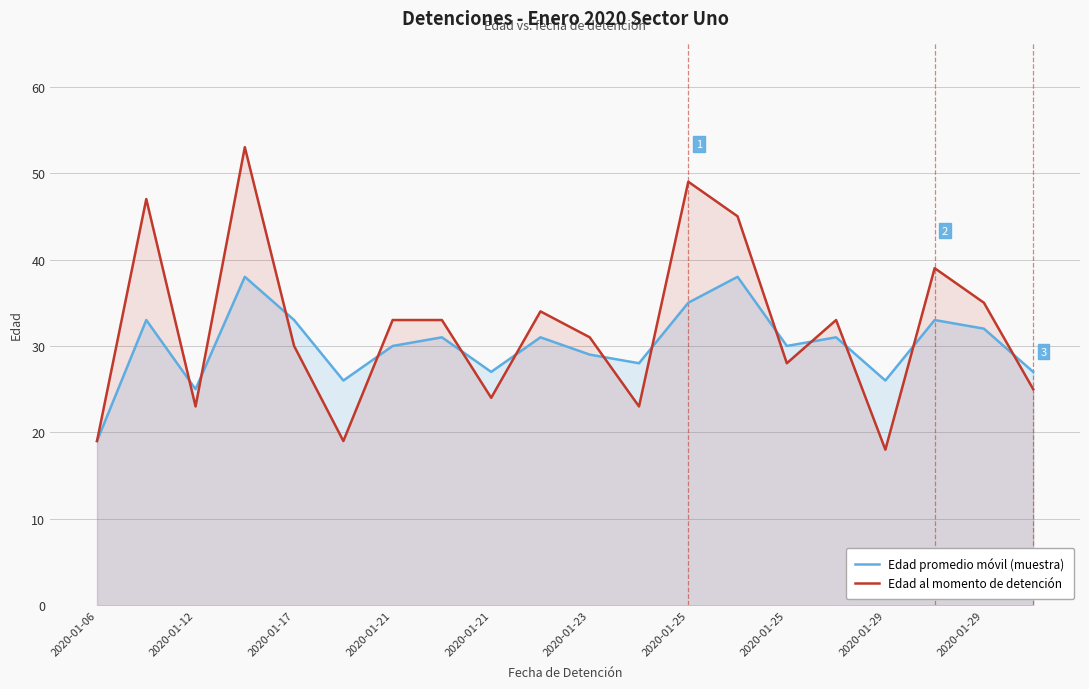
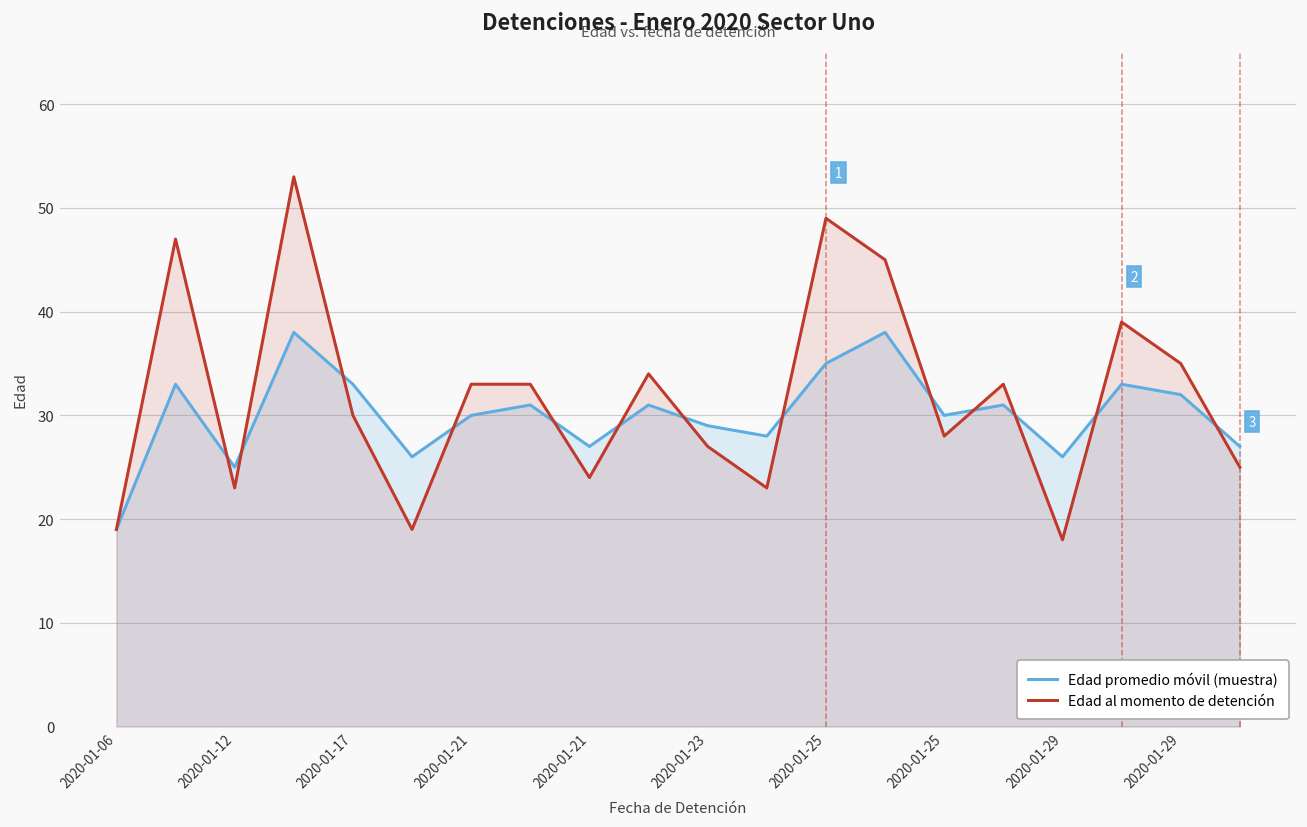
Edad al momento de detención, 2020-01-23: 31 -> 27
